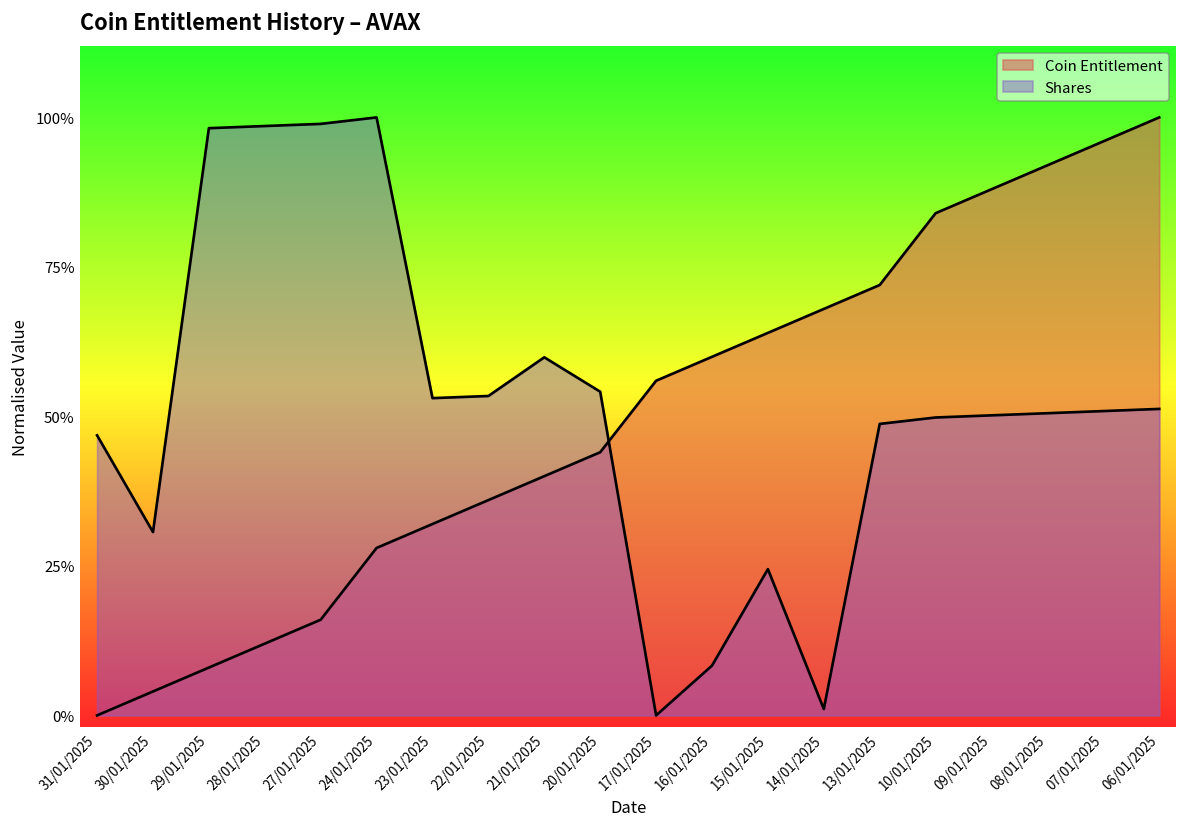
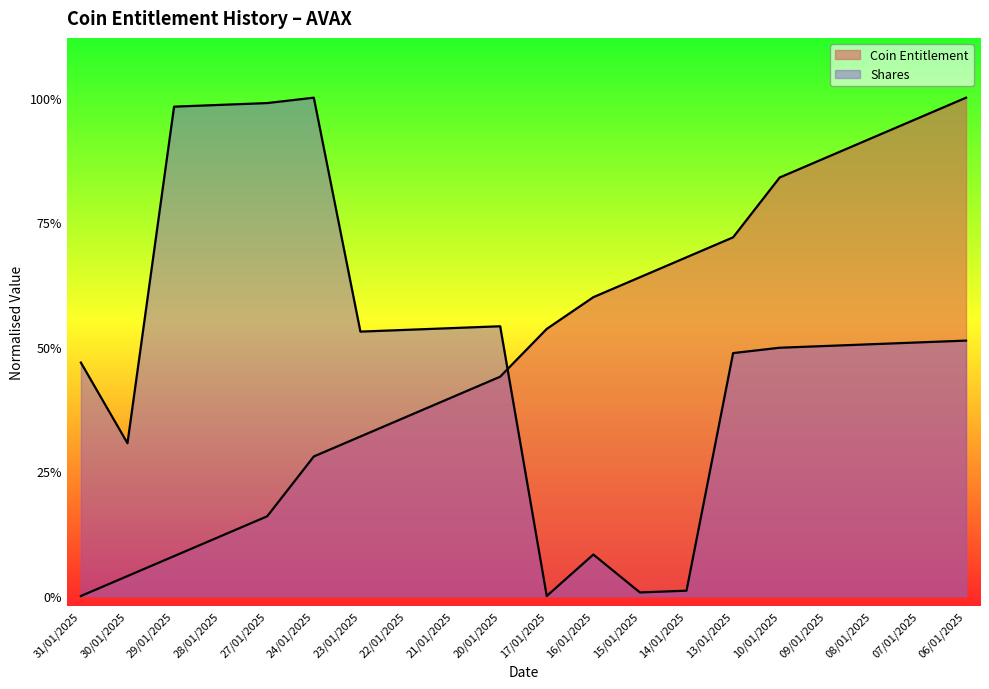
Shares, 21/01/2025: 60% -> 54%
Coin Entitlement, 17/01/2025: 56% -> 54%
Shares, 15/01/2025: 24% -> 1%
